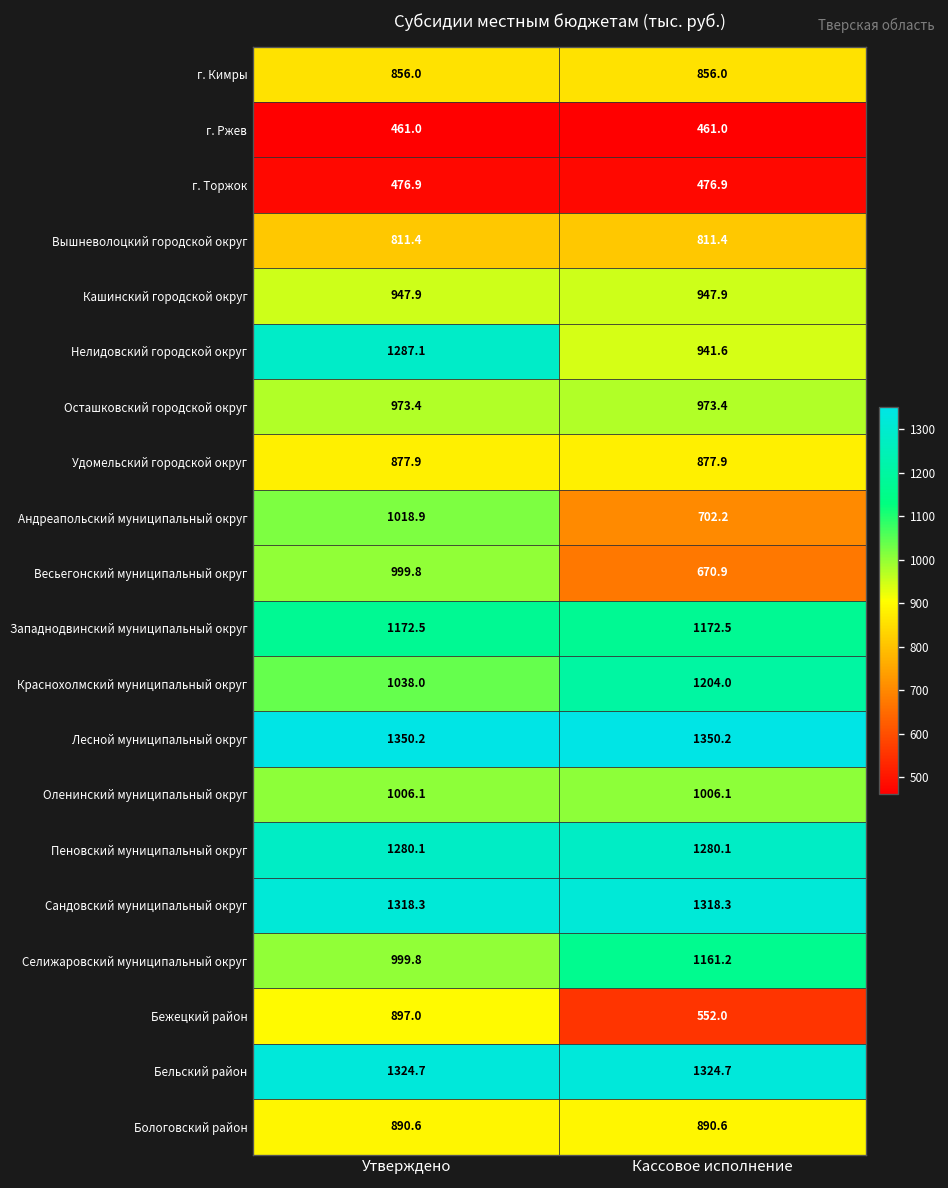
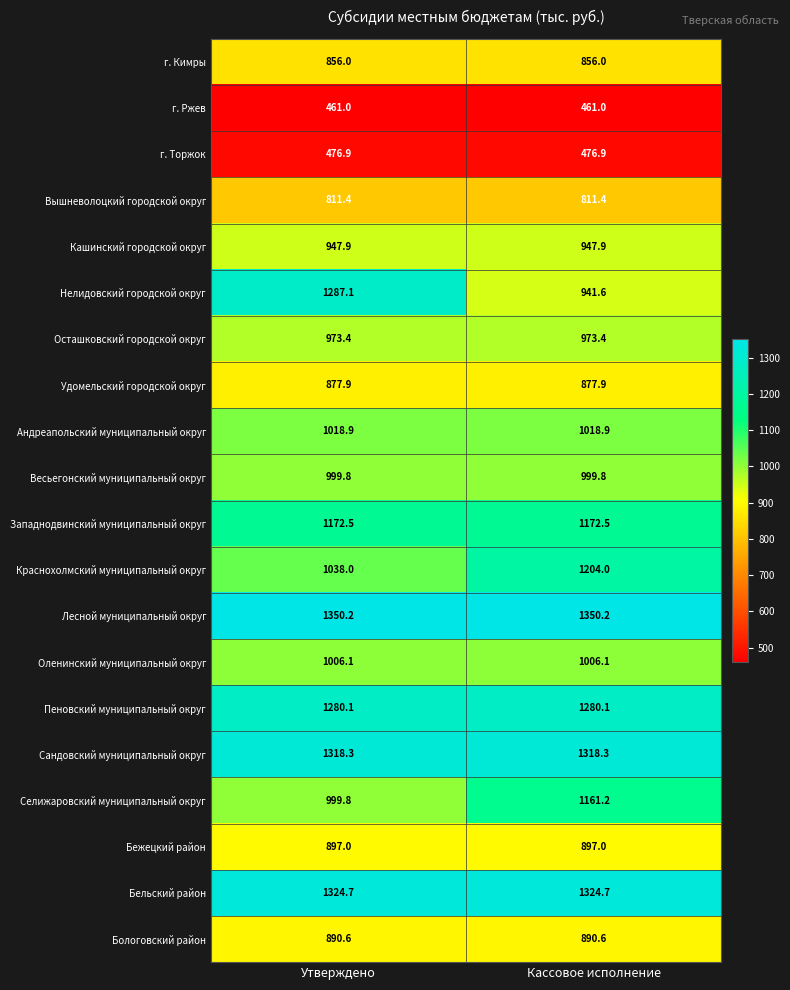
Андреапольский муниципальный округ, Кассовое исполнение: 702.2 -> 1018.9
Весьегонский муниципальный округ, Кассовое исполнение: 670.9 -> 999.8
Бежецкий район, Кассовое исполнение: 552.0 -> 897.0
